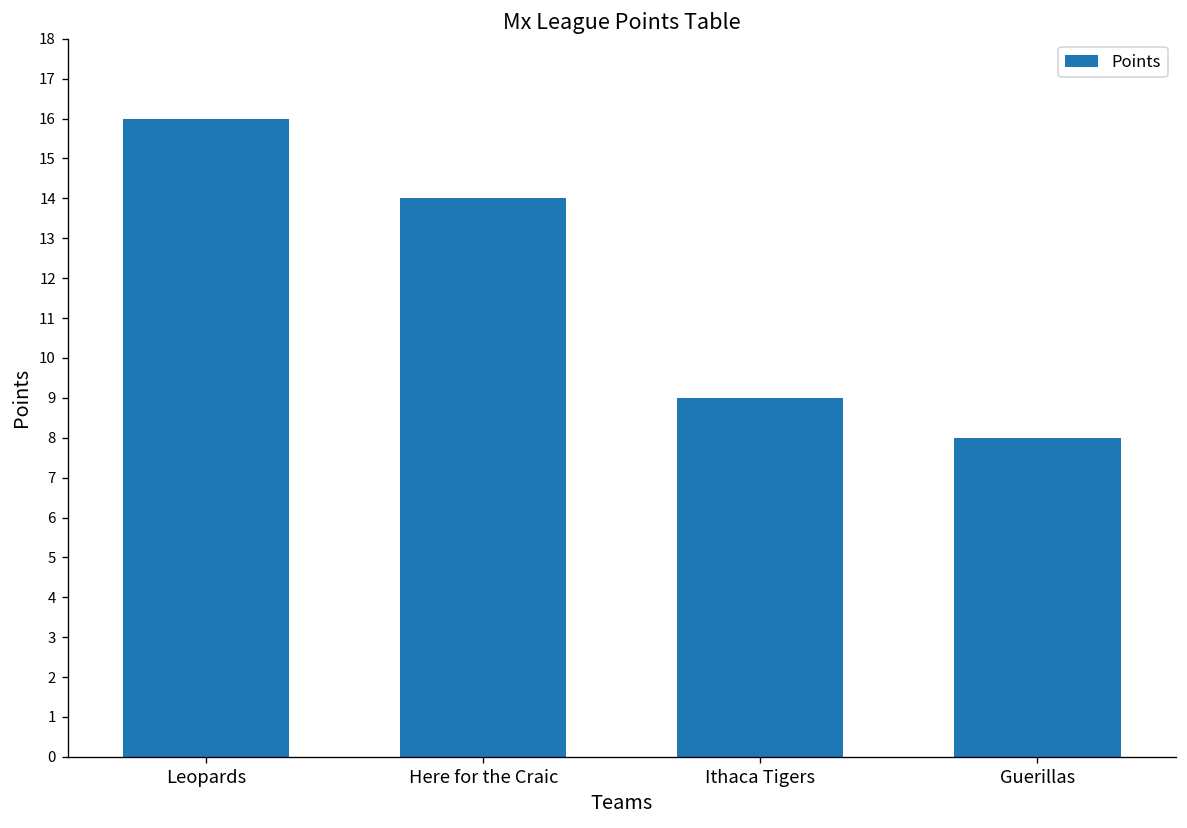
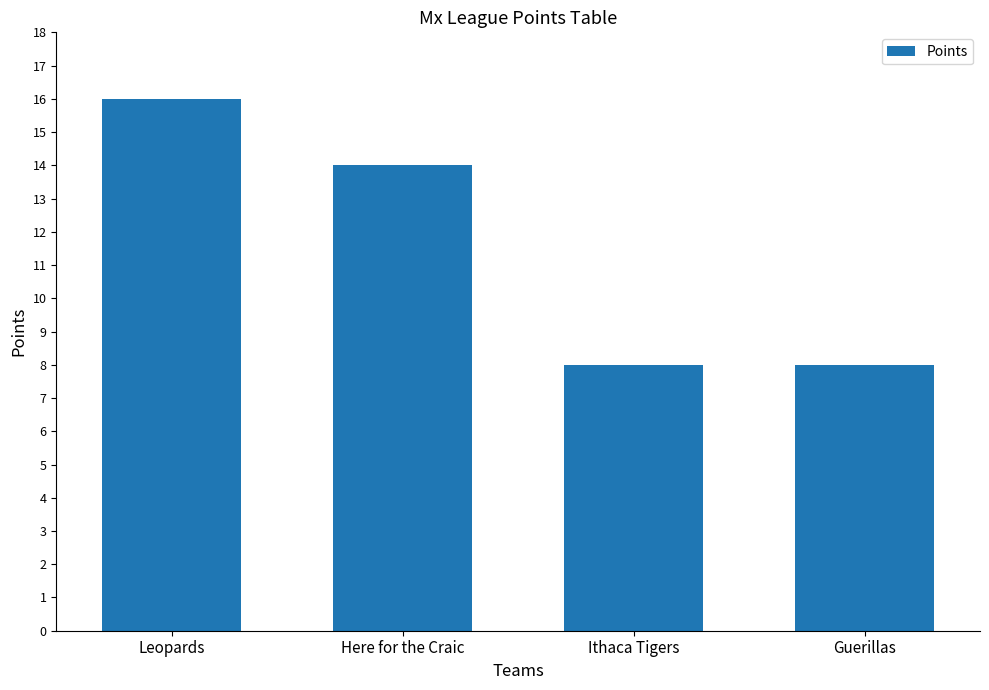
Ithaca Tigers: 9 -> 8
